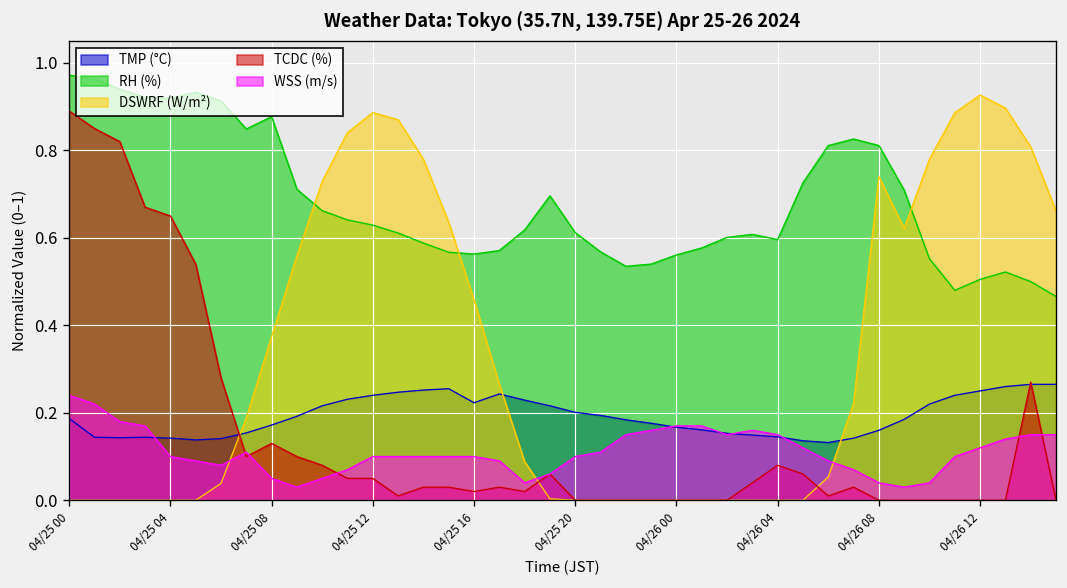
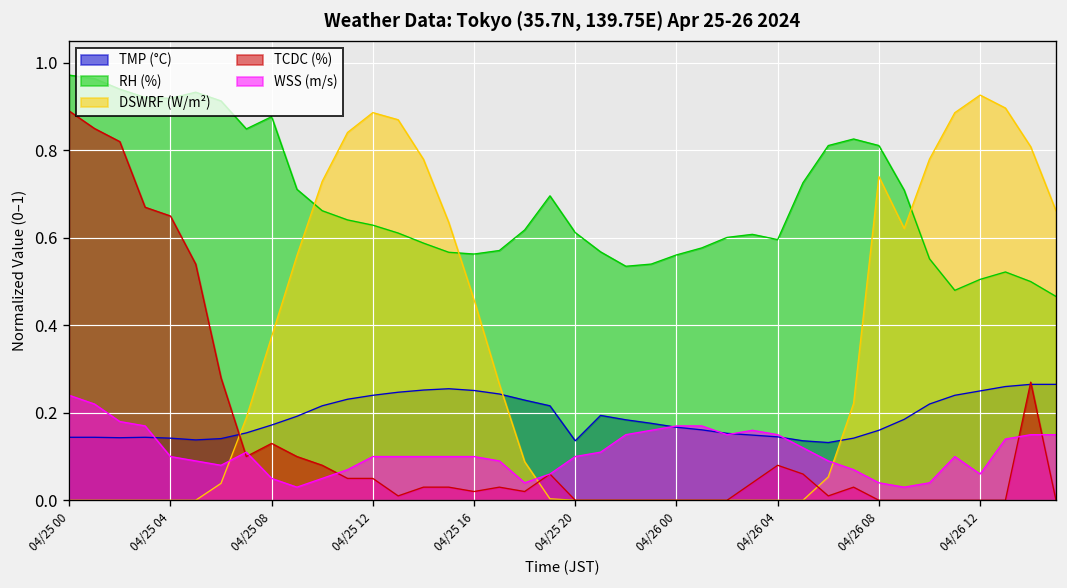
TMP (°C), 04/25 00: 0.19 -> 0.14
TMP (°C), 04/25 16: 0.22 -> 0.25
TMP (°C), 04/25 20: 0.20 -> 0.14
WSS (m/s), 04/26 12: 0.12 -> 0.06
